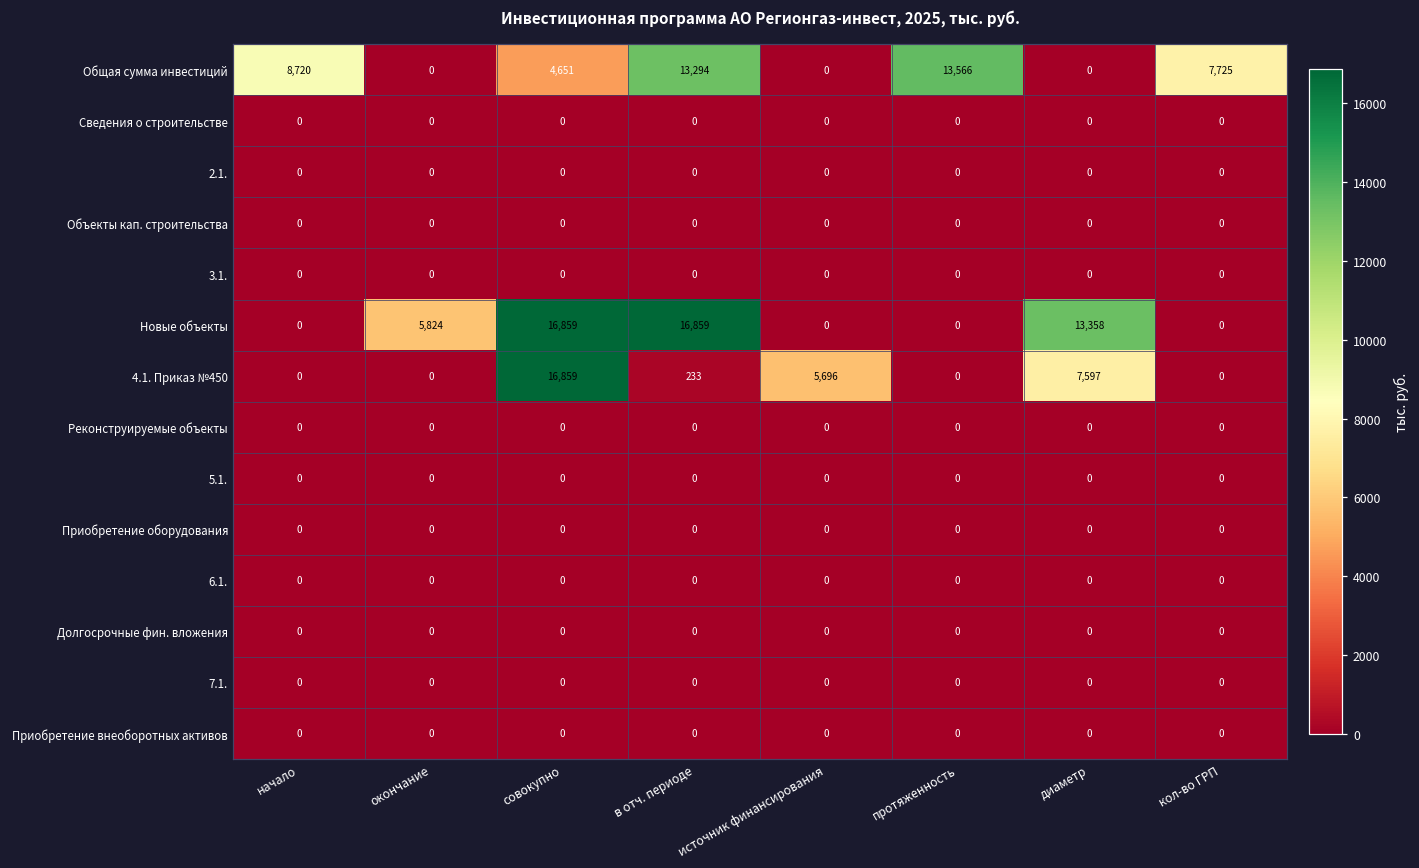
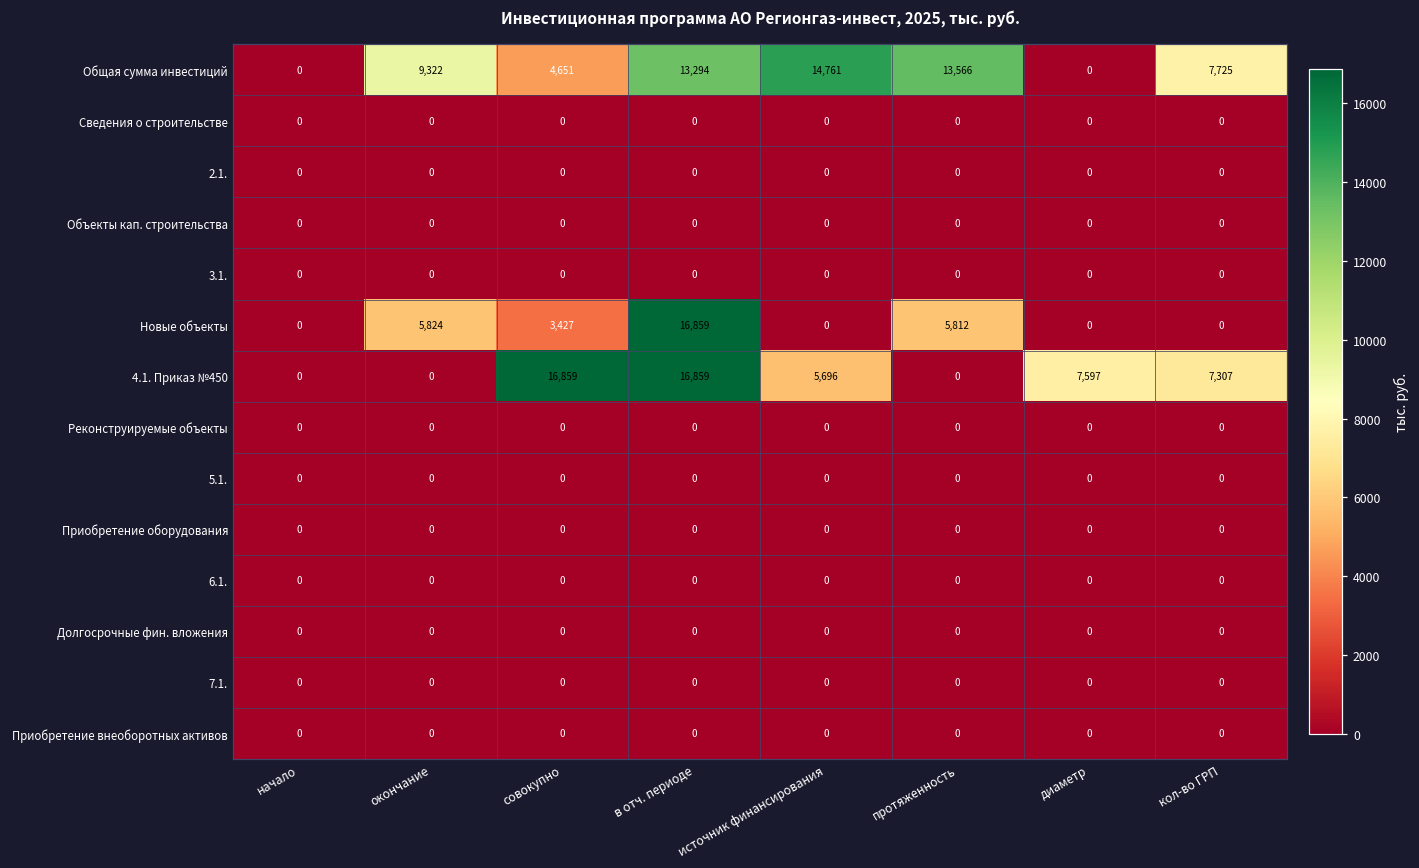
Общая сумма инвестиций, начало: 8,720 -> 0
Общая сумма инвестиций, окончание: 0 -> 9,322
Общая сумма инвестиций, источник финансирования: 0 -> 14,761
Новые объекты, совокупно: 16,859 -> 3,427
Новые объекты, протяженность: 0 -> 5,812
Новые объекты, диаметр: 13,358 -> 0
4.1. Приказ №450, в отч. периоде: 233 -> 16,859
4.1. Приказ №450, кол-во ГРП: 0 -> 7,307
